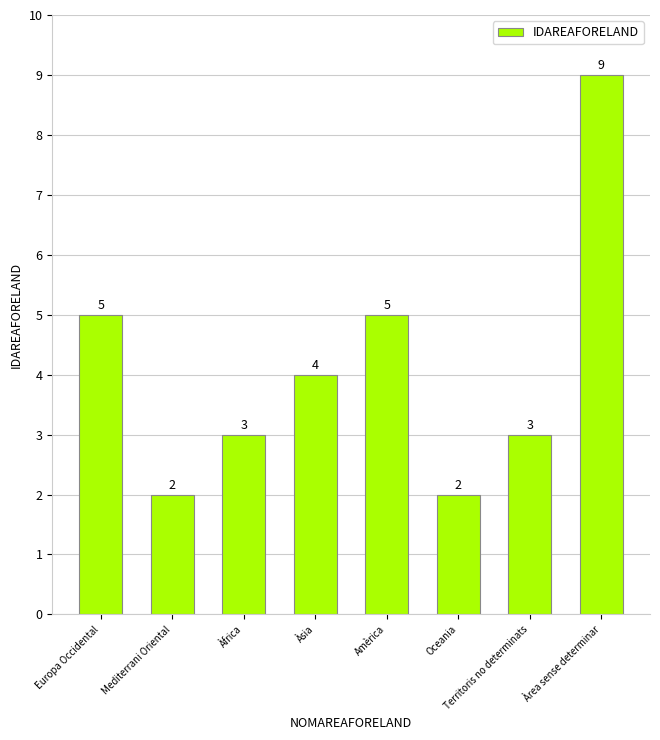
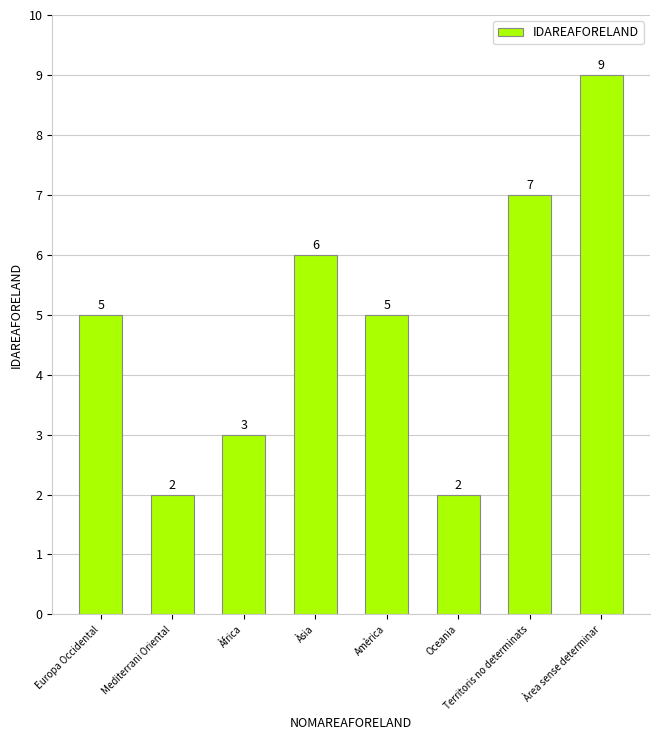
Àsia: 4 -> 6
Territoris no determinats: 3 -> 7
